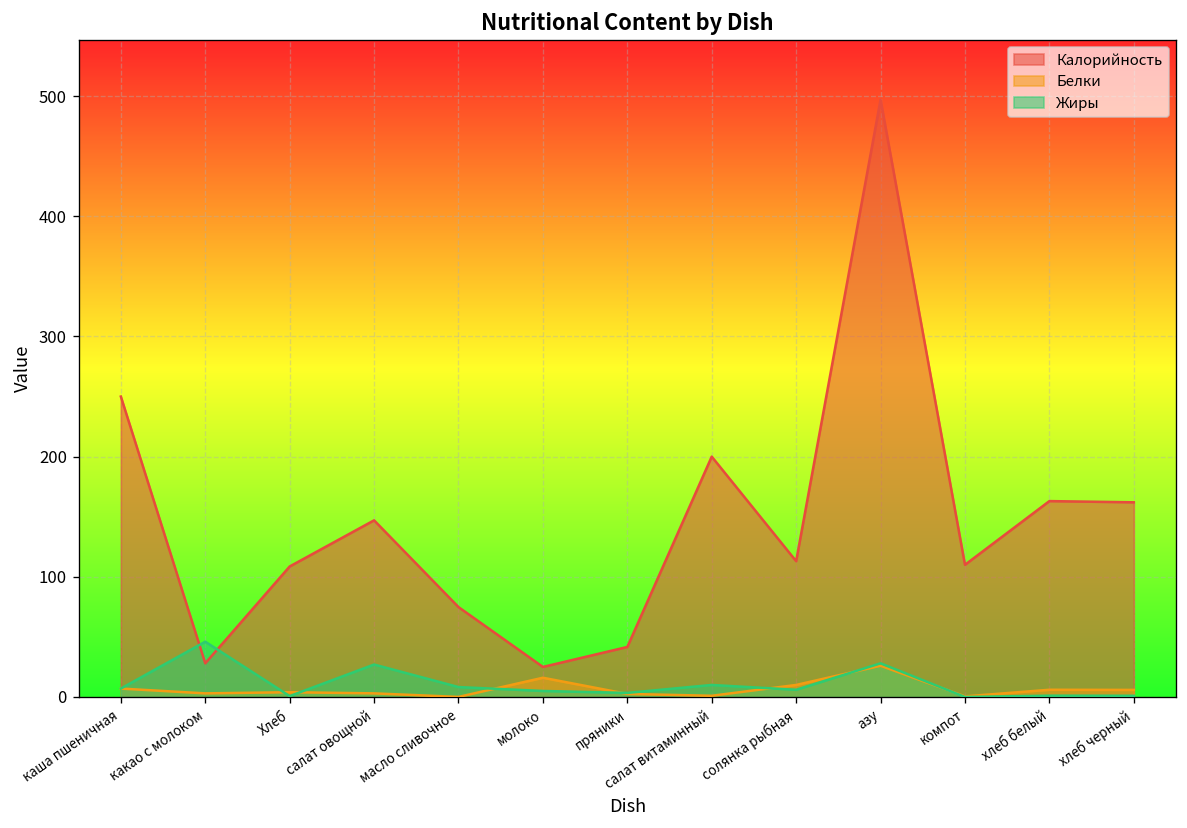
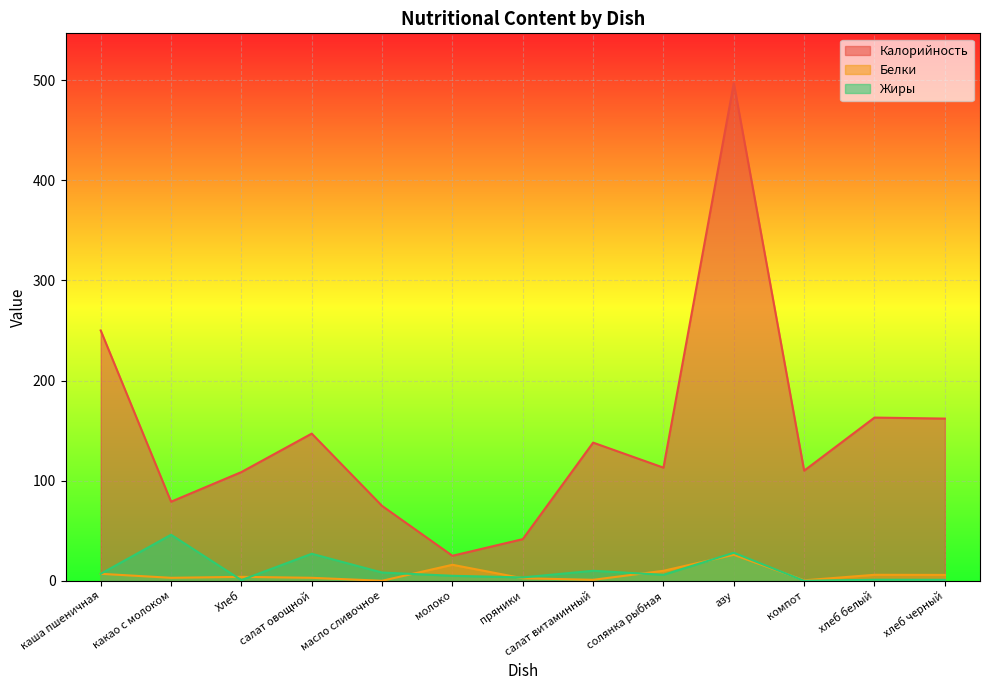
Калорийность, какао с молоком: 28 -> 79
Калорийность, салат витаминный: 200 -> 138
